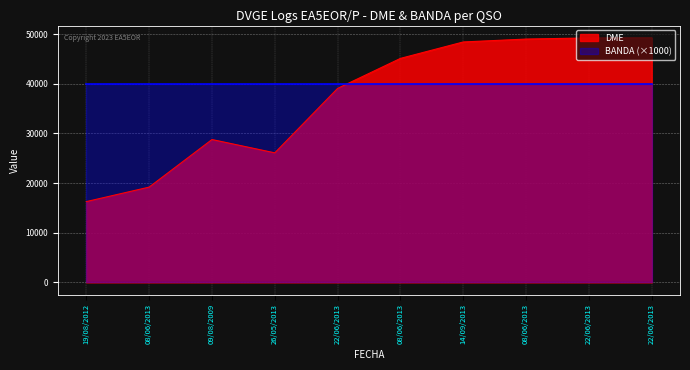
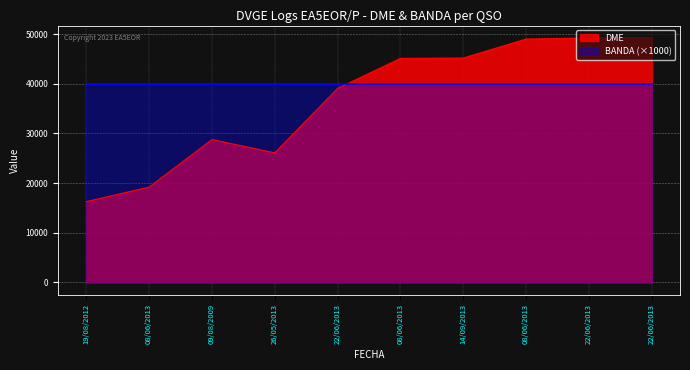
DME, 14/09/2013: 48000 -> 45000
